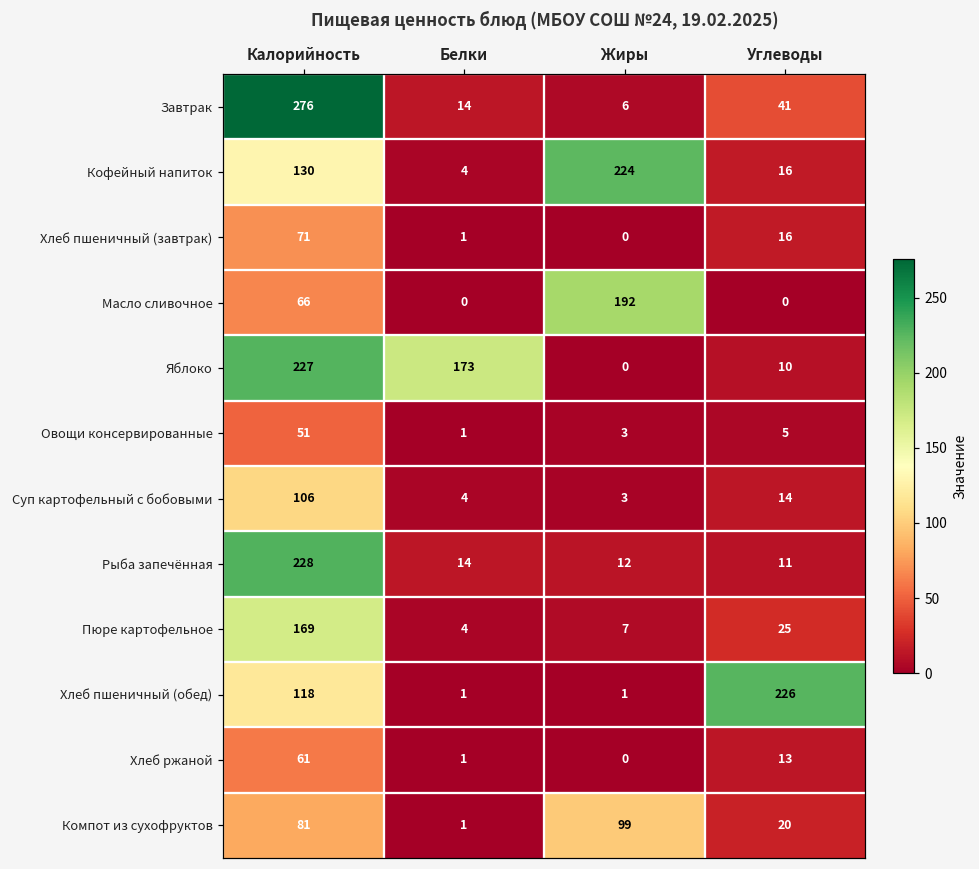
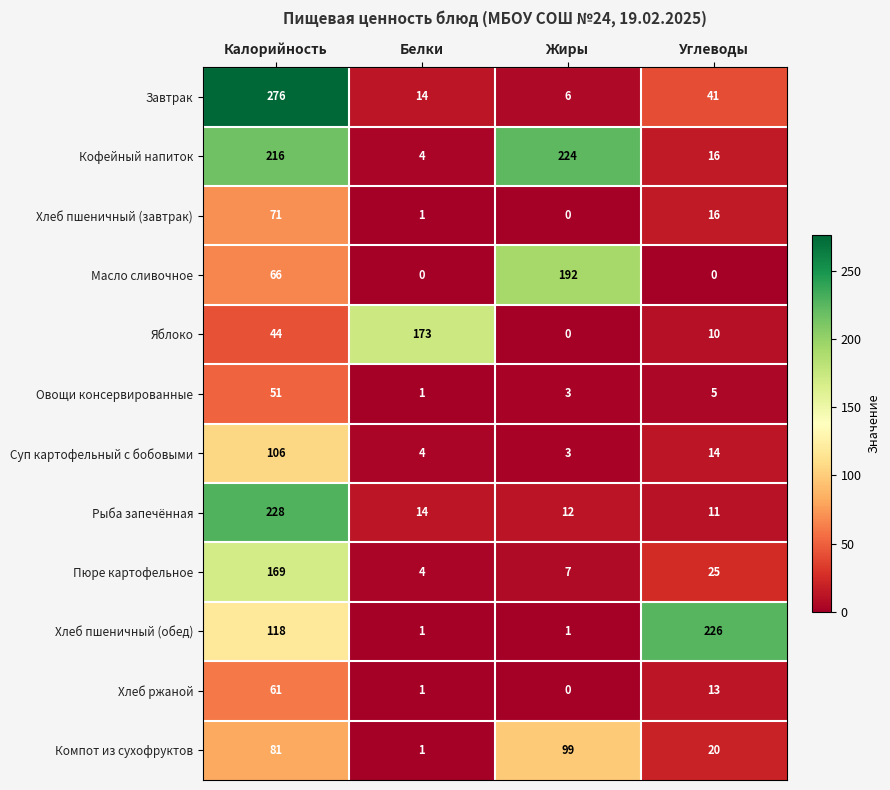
Кофейный напиток, Калорийность: 130 -> 216
Яблоко, Калорийность: 227 -> 44
